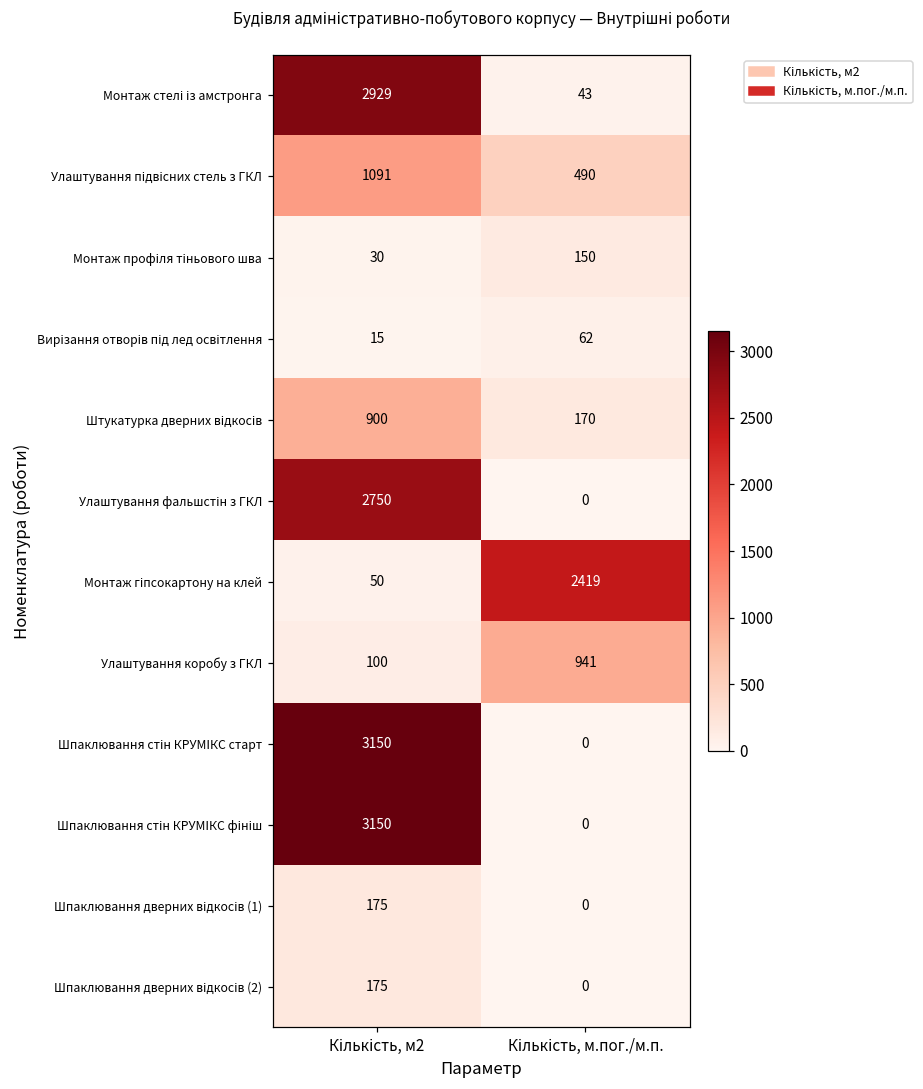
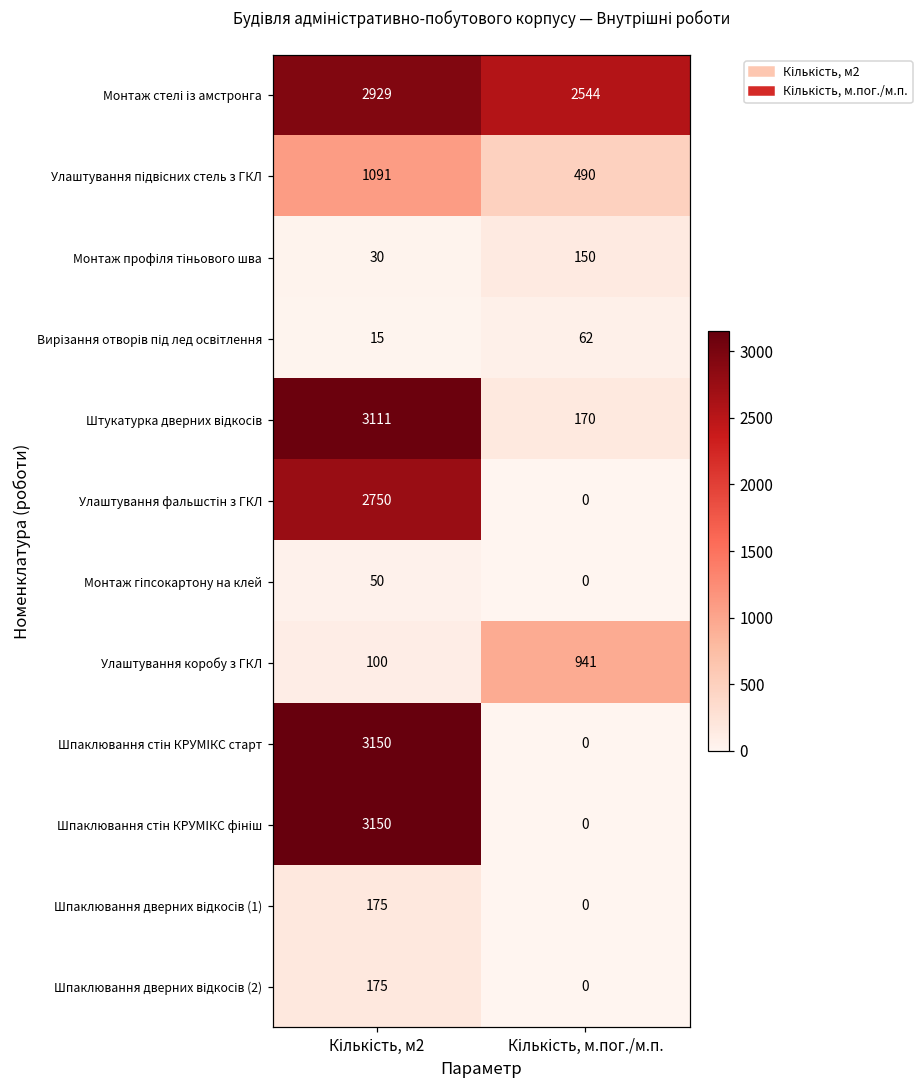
Монтаж стелі із амстронга, Кількість, м.пог./м.п.: 43 -> 2544
Штукатурка дверних відкосів, Кількість, м2: 900 -> 3111
Монтаж гіпсокартону на клей, Кількість, м.пог./м.п.: 2419 -> 0
